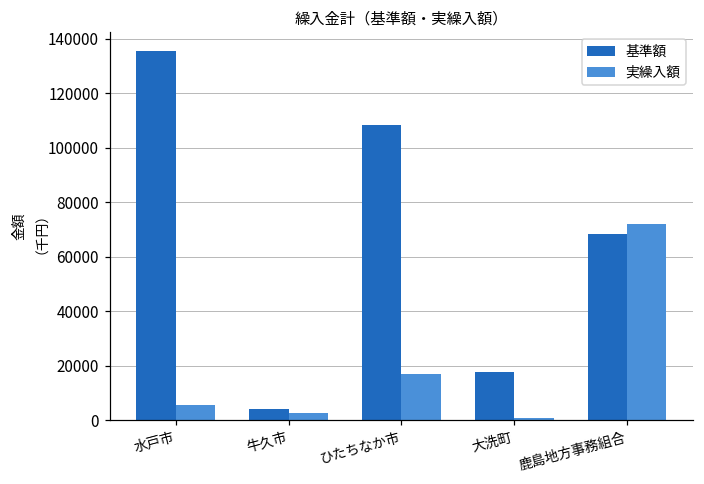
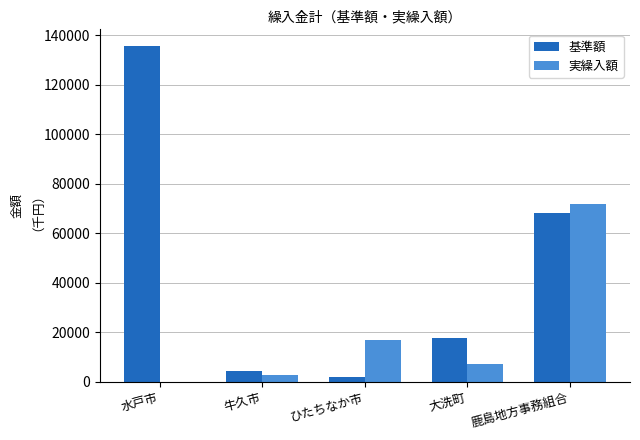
実繰入額, 水戸市: 5000 -> 0
基準額, ひたちなか市: 108000 -> 2000
実繰入額, 大洗町: 1000 -> 7000
